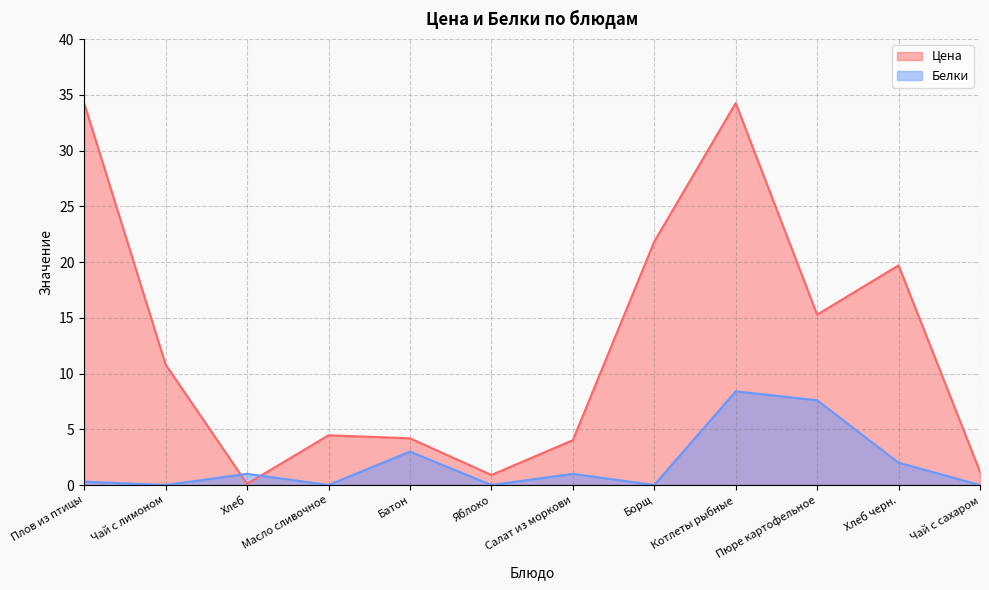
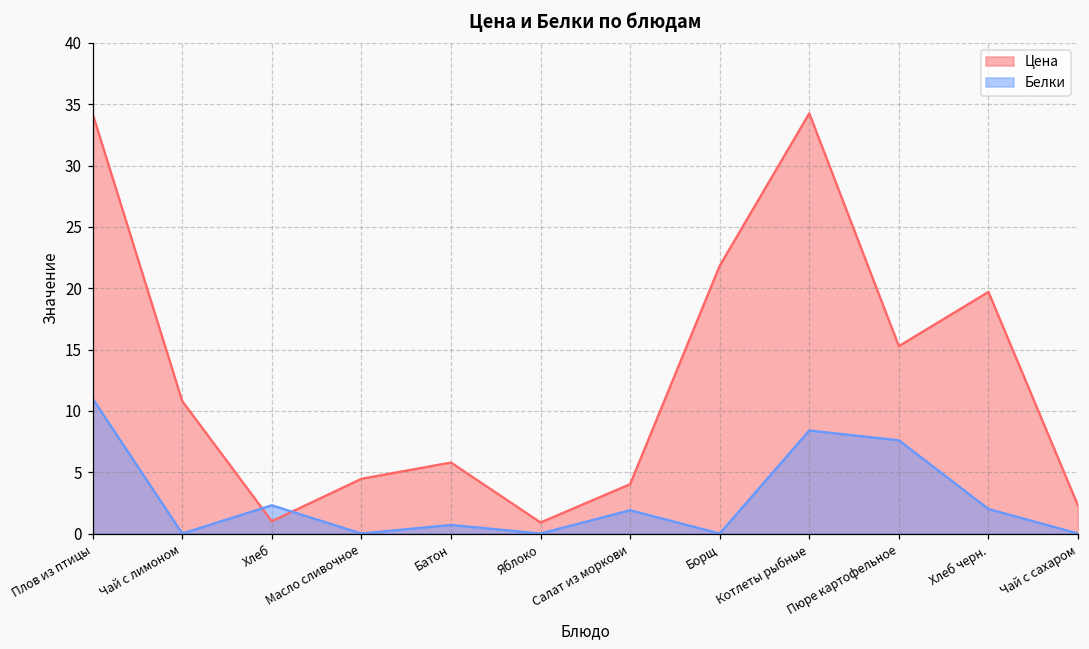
Белки, Плов из птицы: 0.3 -> 11.0
Цена, Хлеб: 0.1 -> 1.0
Белки, Хлеб: 1.0 -> 2.3
Цена, Батон: 4.2 -> 5.8
Белки, Батон: 3.0 -> 0.7
Белки, Салат из моркови: 1.0 -> 1.9
Цена, Чай с сахаром: 1.2 -> 2.3
